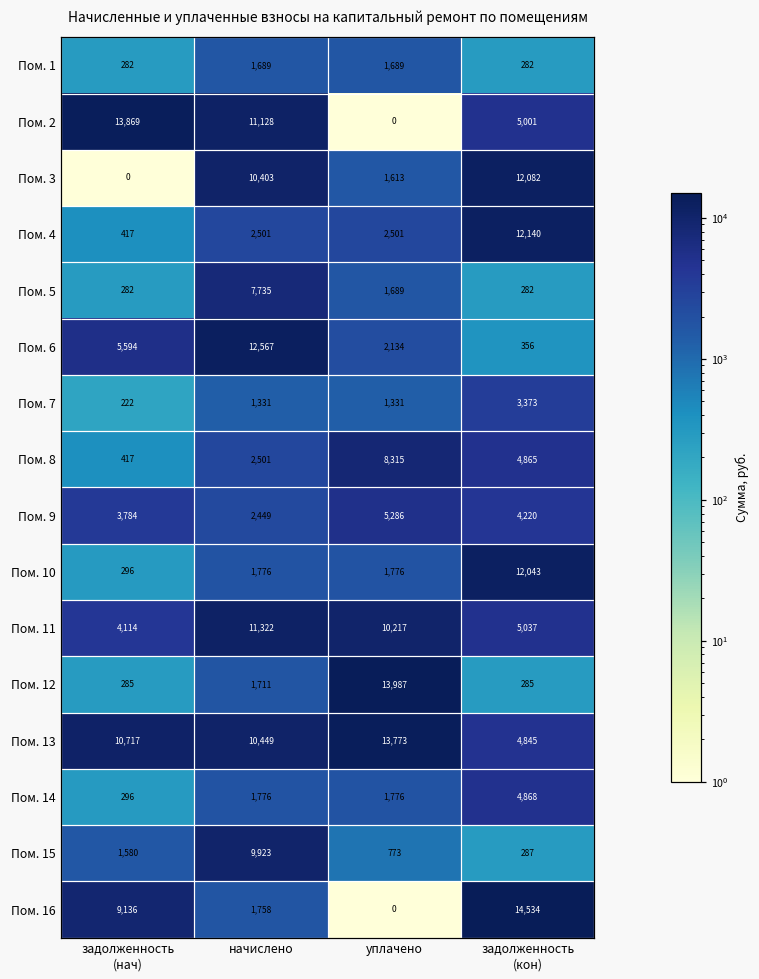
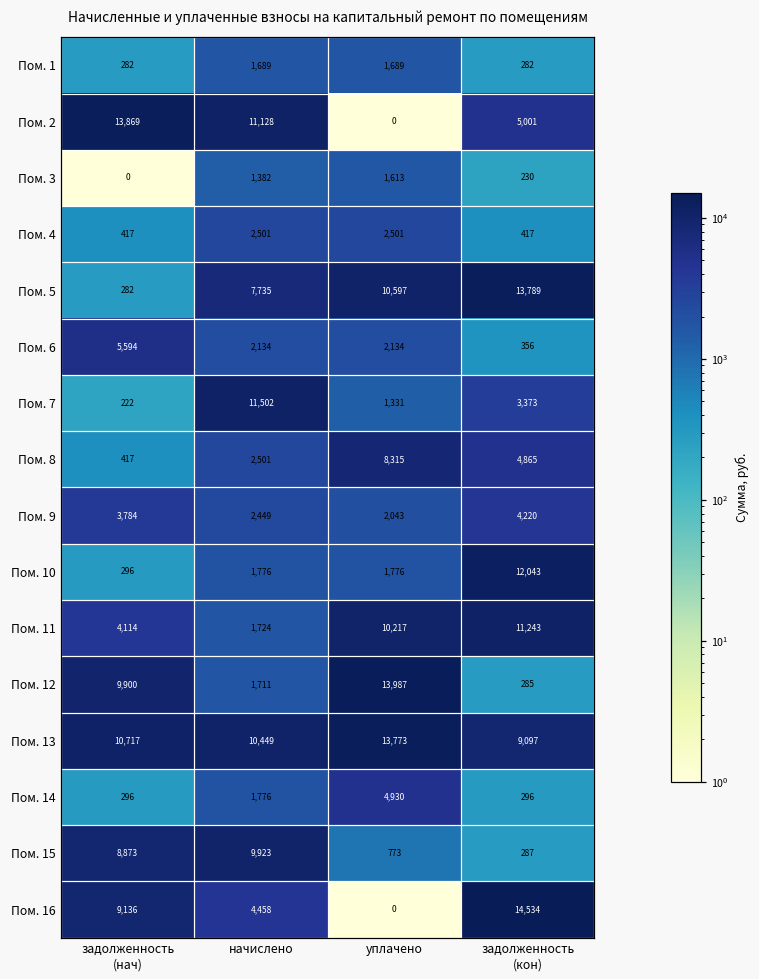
Пом. 3, начислено: 10,403 -> 1,382
Пом. 3, задолженность (кон): 12,082 -> 230
Пом. 4, задолженность (кон): 12,140 -> 417
Пом. 5, уплачено: 1,689 -> 10,597
Пом. 5, задолженность (кон): 282 -> 13,789
Пом. 6, начислено: 12,567 -> 2,134
Пом. 7, начислено: 1,331 -> 11,502
Пом. 9, уплачено: 5,286 -> 2,043
Пом. 11, начислено: 11,322 -> 1,724
Пом. 11, задолженность (кон): 5,037 -> 11,243
Пом. 12, задолженность (нач): 285 -> 9,900
Пом. 13, задолженность (кон): 4,845 -> 9,097
Пом. 14, уплачено: 1,776 -> 4,930
Пом. 14, задолженность (кон): 4,868 -> 296
Пом. 15, задолженность (нач): 1,580 -> 8,873
Пом. 16, начислено: 1,758 -> 4,458
